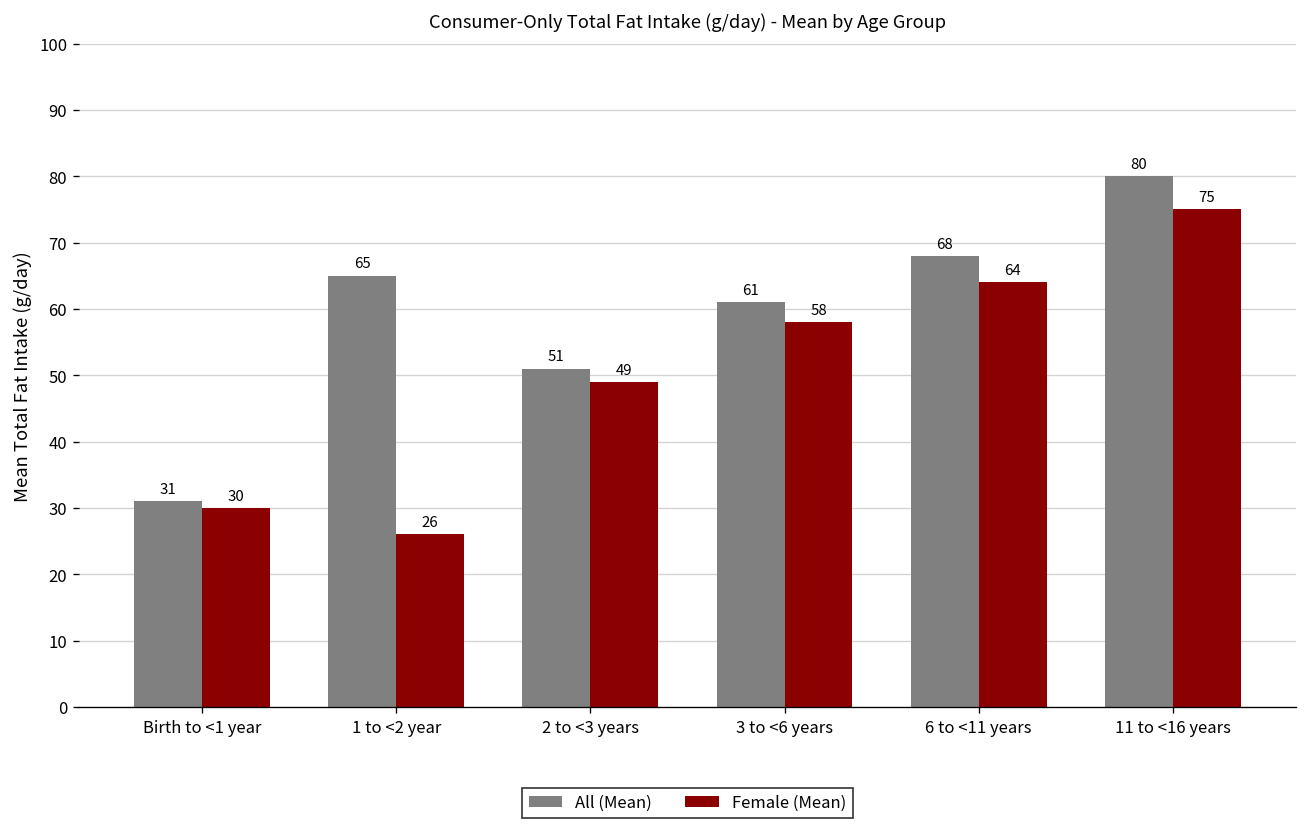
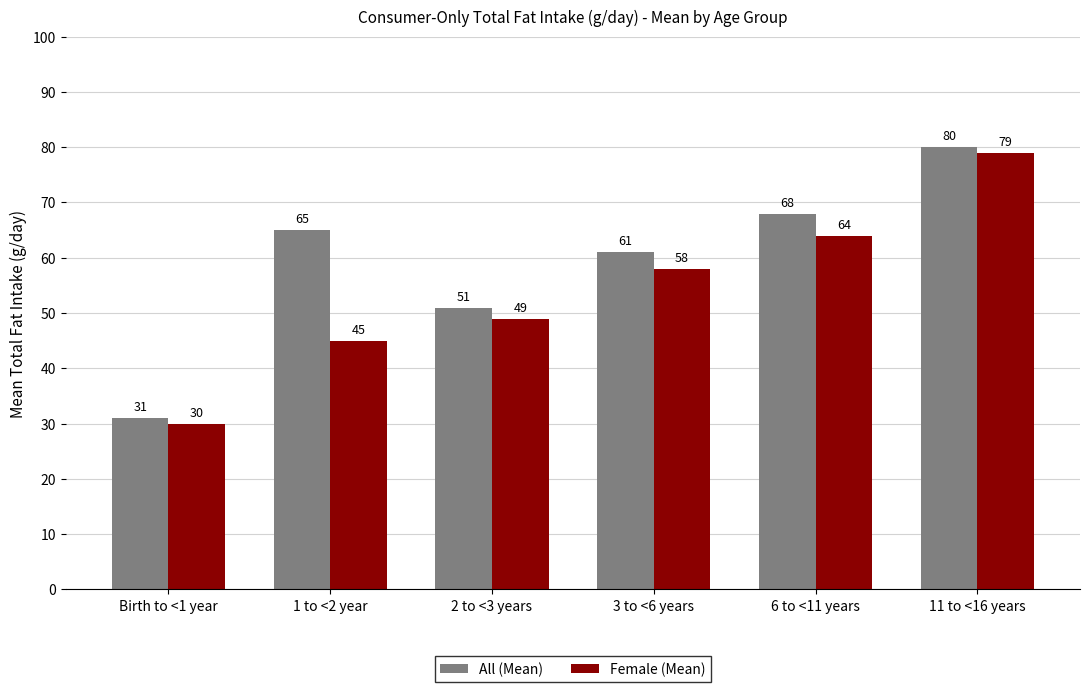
Female (Mean), 1 to <2 year: 26 -> 45
Female (Mean), 11 to <16 years: 75 -> 79
